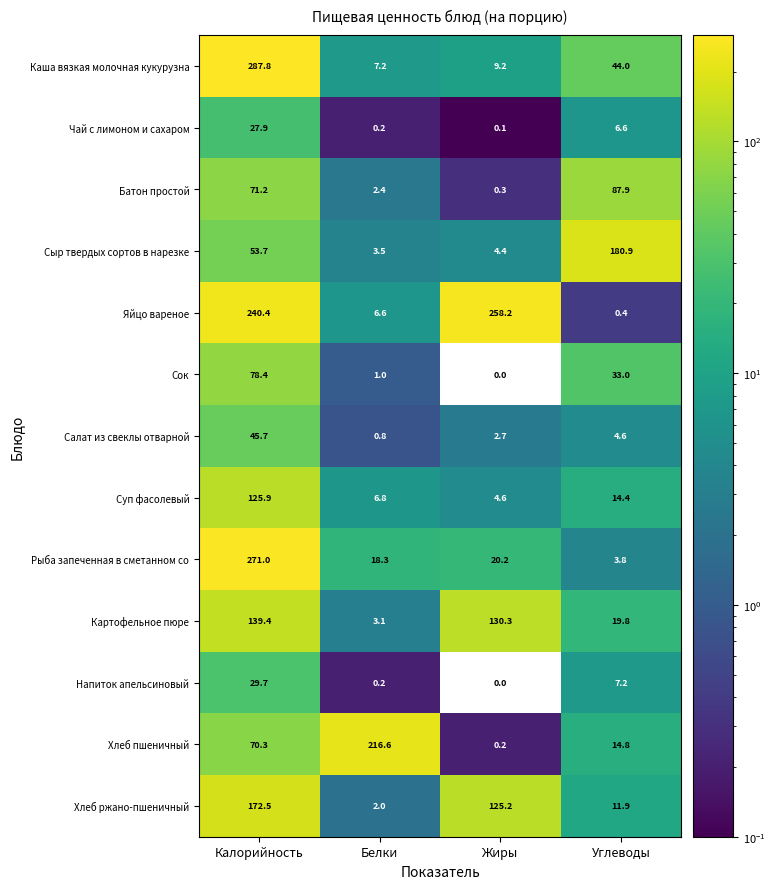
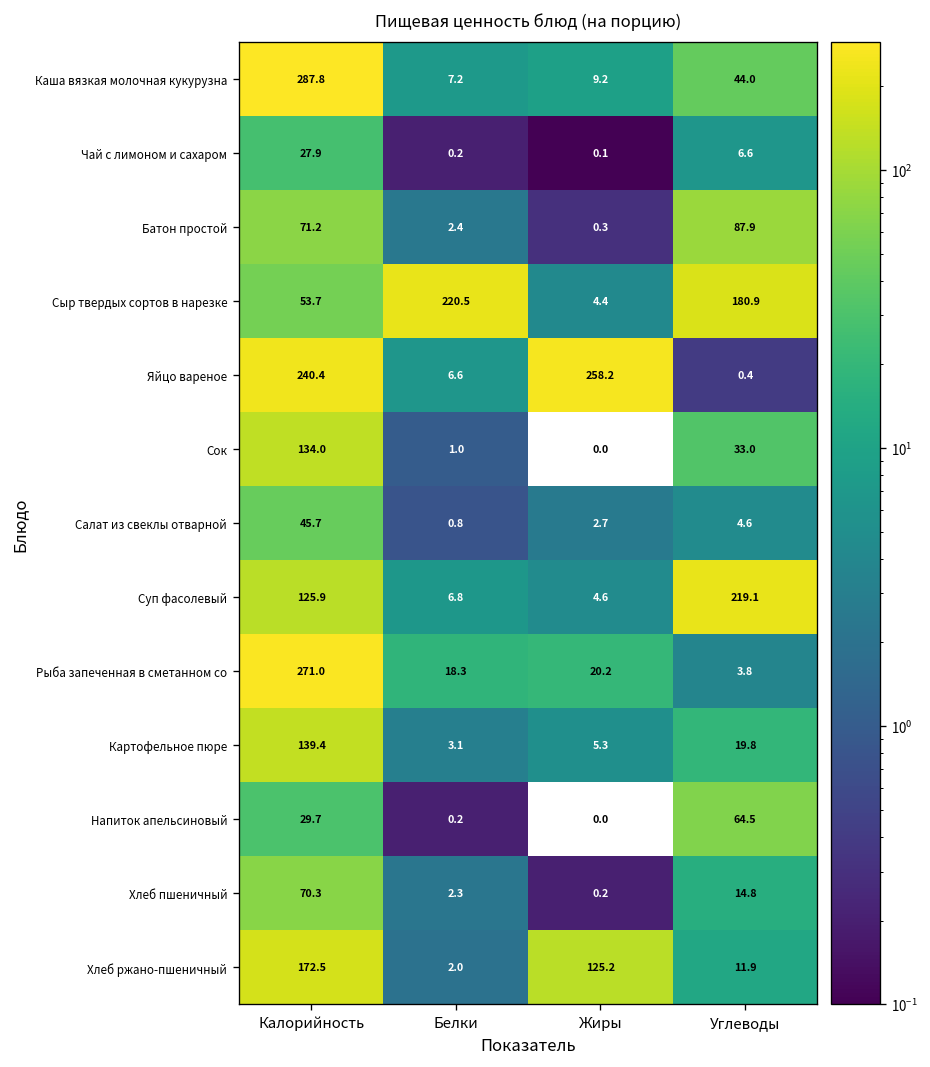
Сыр твердых сортов в нарезке, Белки: 3.5 -> 220.5
Сок, Калорийность: 78.4 -> 134.0
Суп фасолевый, Углеводы: 14.4 -> 219.1
Картофельное пюре, Жиры: 130.3 -> 5.3
Напиток апельсиновый, Углеводы: 7.2 -> 64.5
Хлеб пшеничный, Белки: 216.6 -> 2.3
